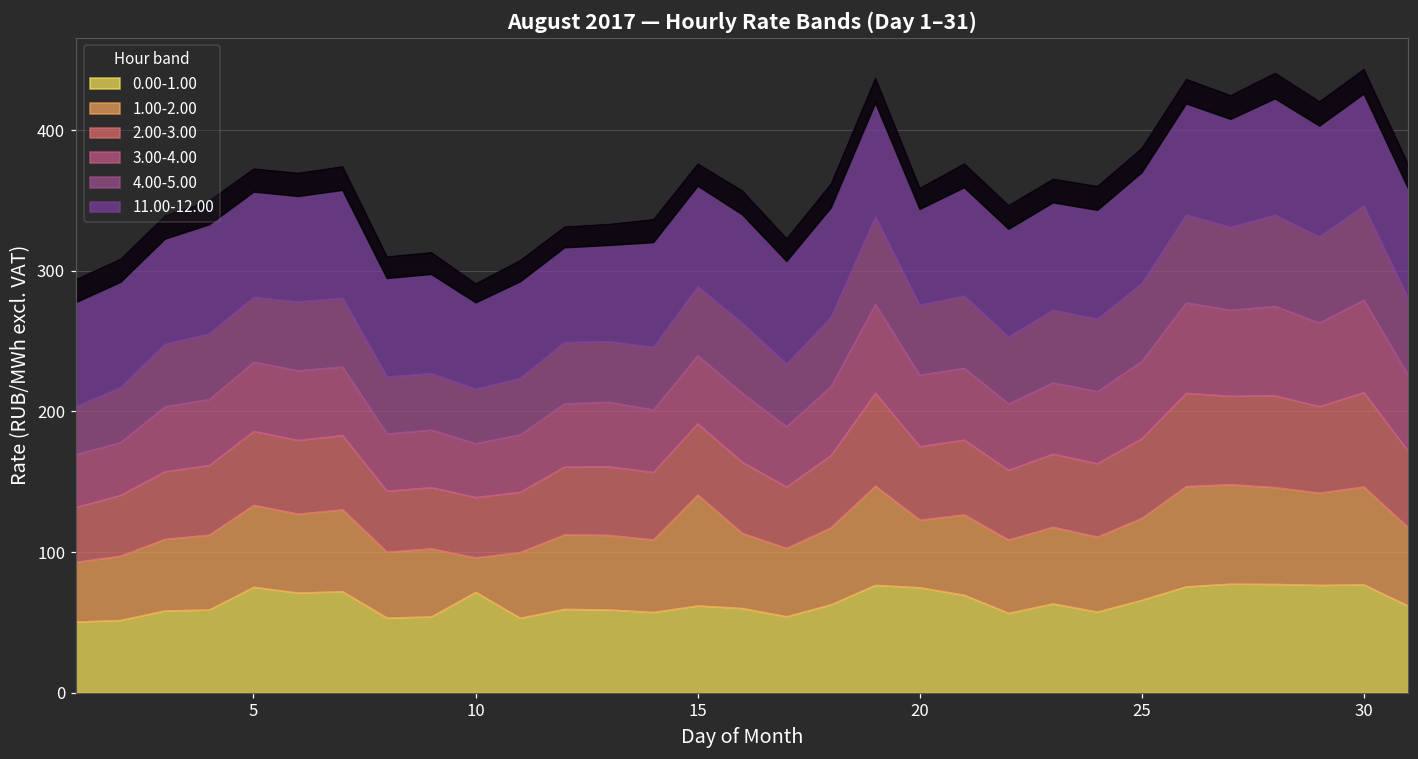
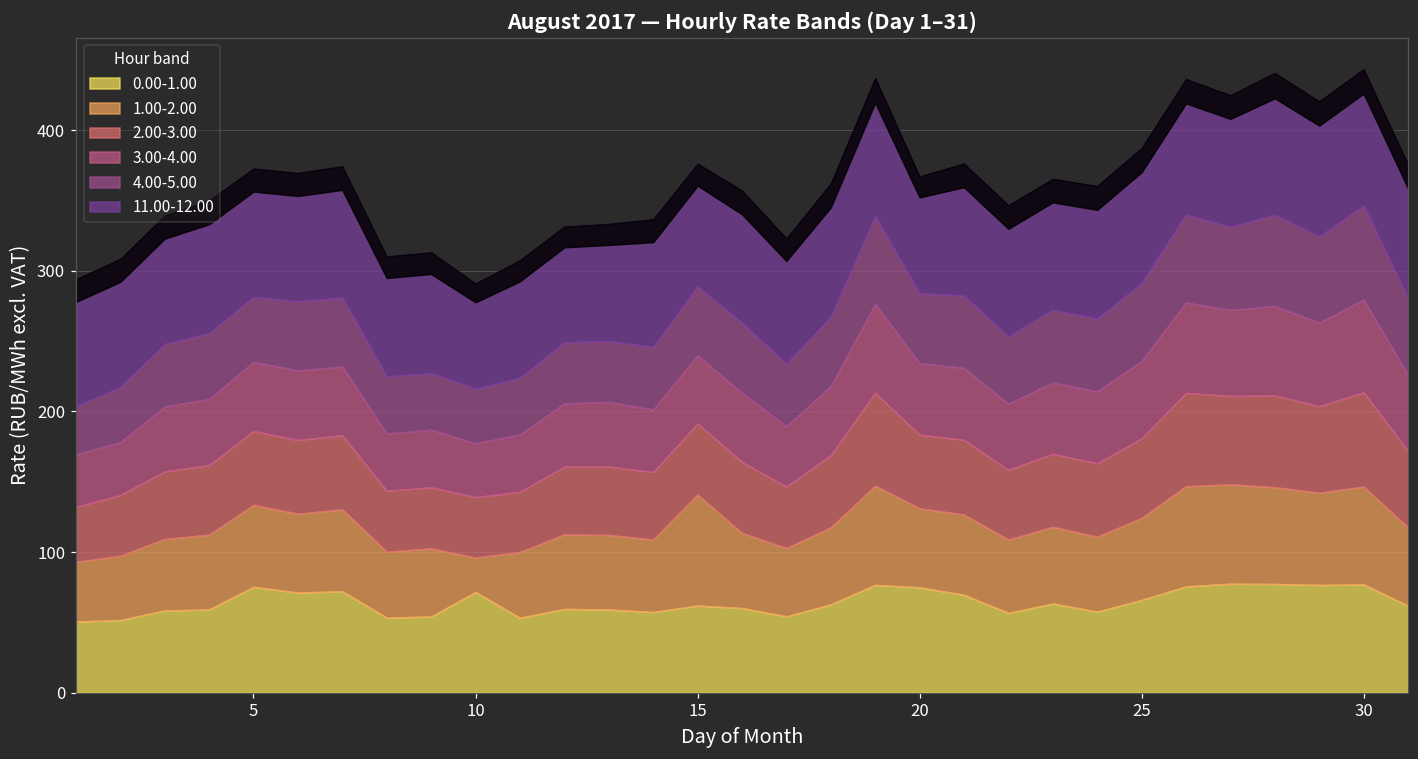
1.00-2.00, 20: 48 -> 56
